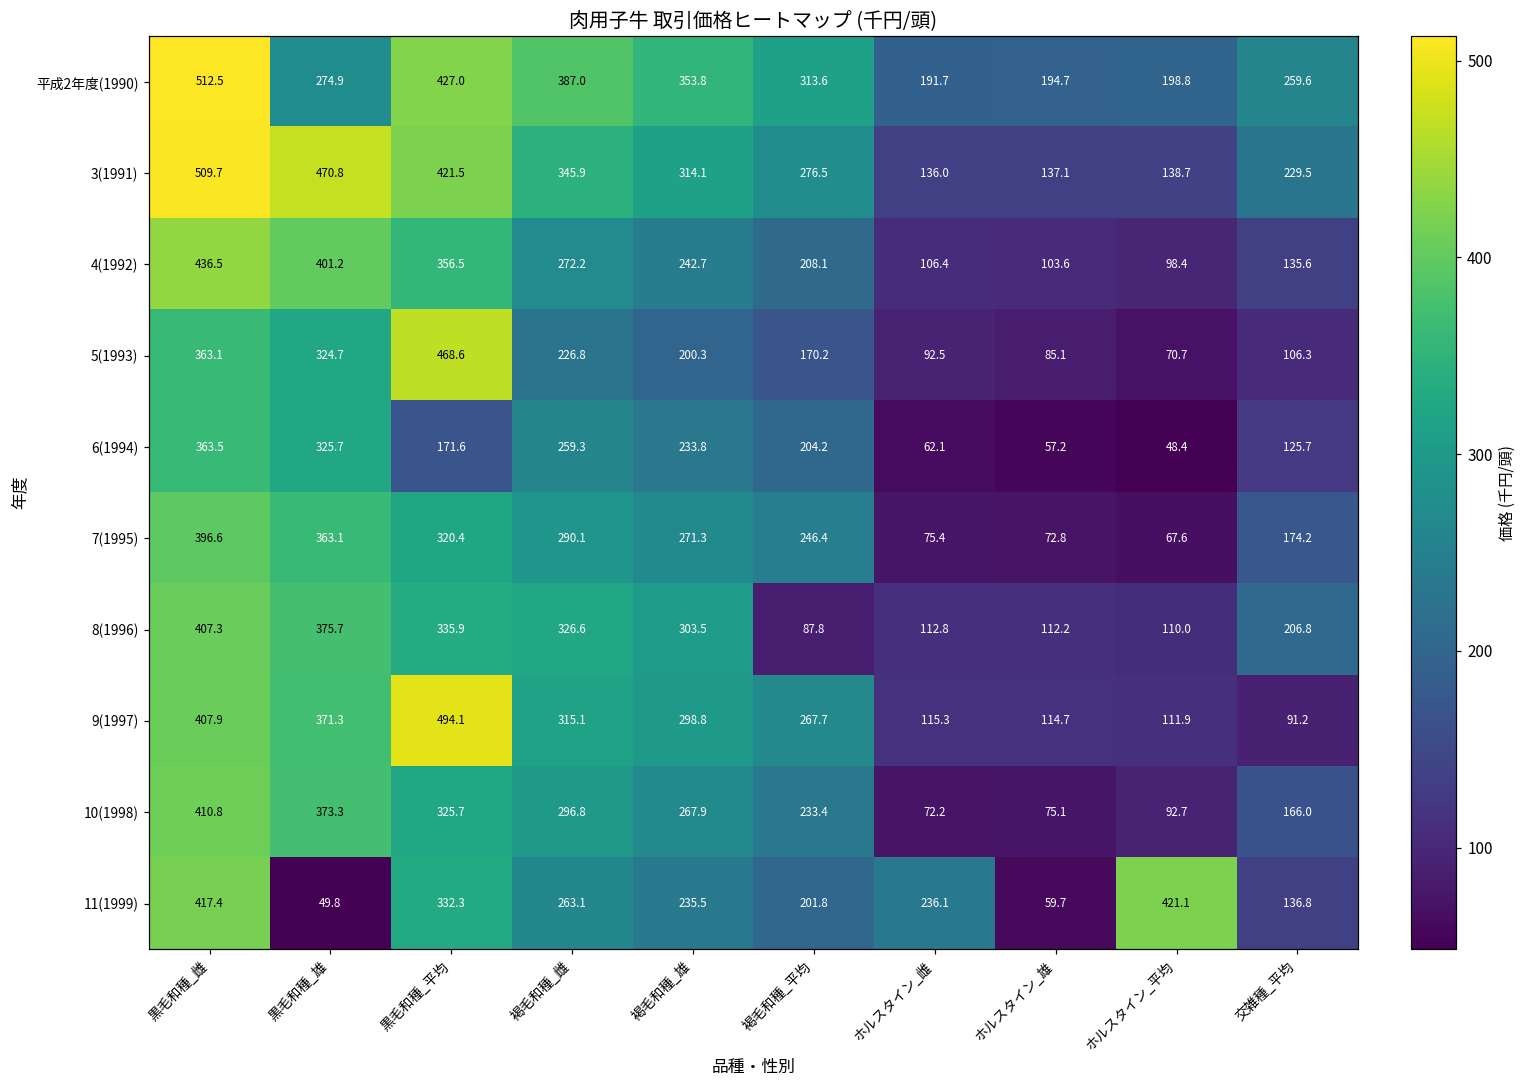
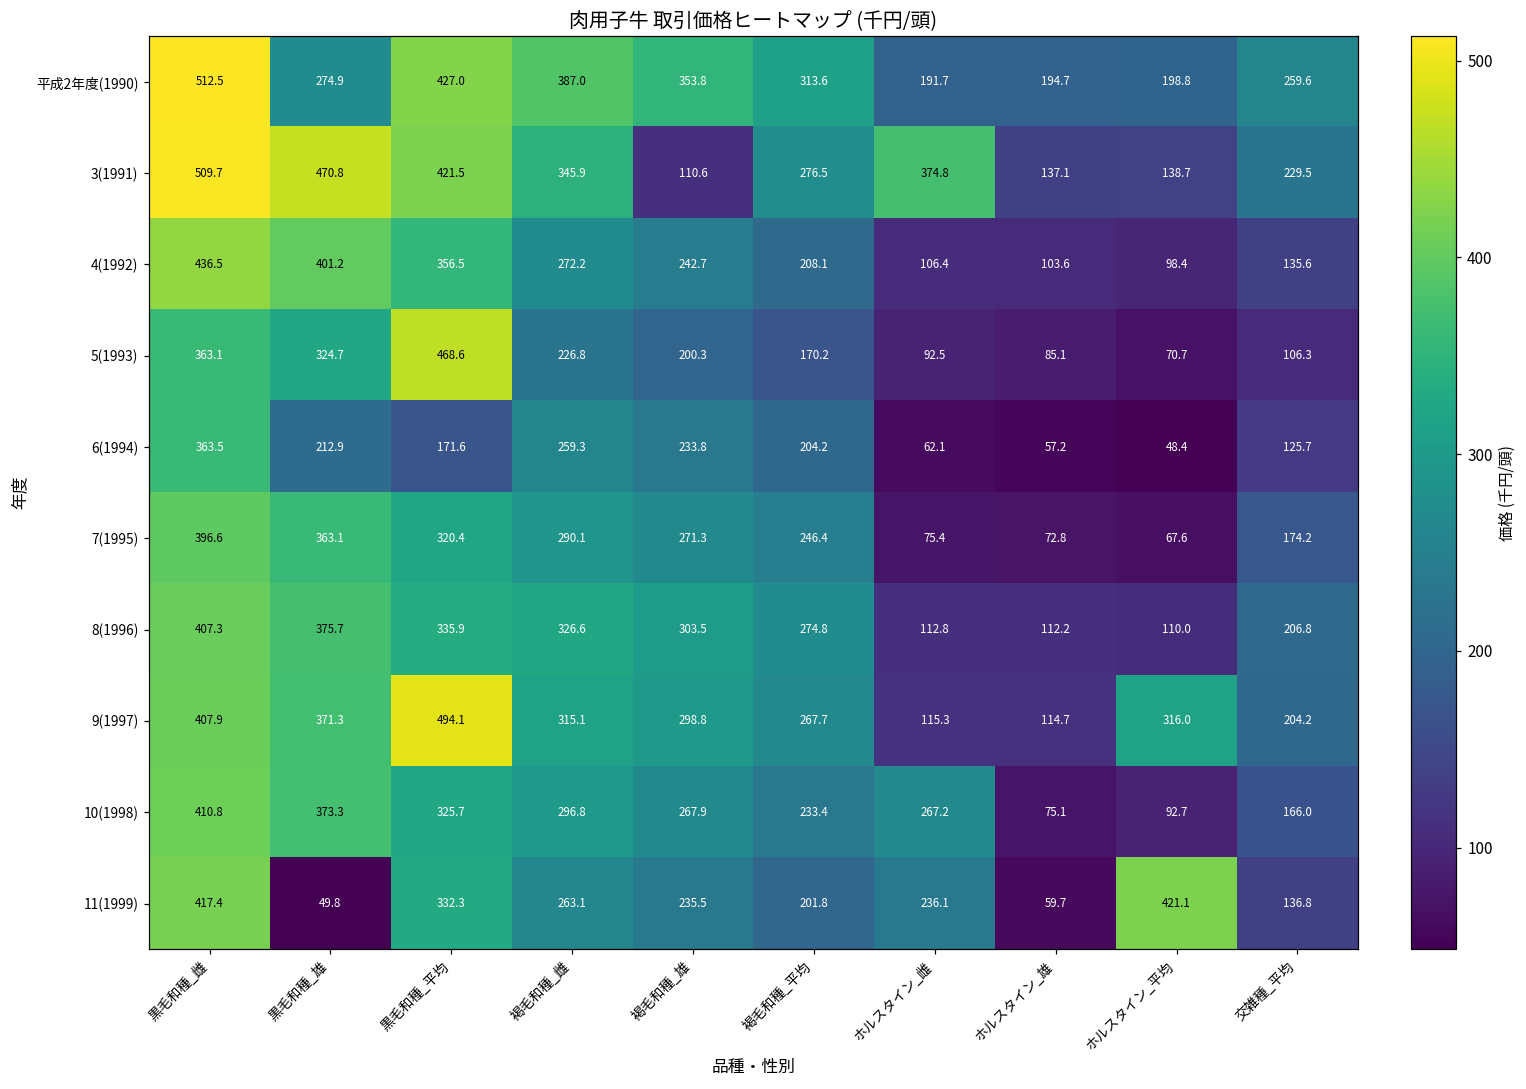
3(1991), 褐毛和種_雄: 314.1 -> 110.6
3(1991), ホルスタイン_雌: 136.0 -> 374.8
6(1994), 黒毛和種_雄: 325.7 -> 212.9
8(1996), 褐毛和種_平均: 87.8 -> 274.8
9(1997), ホルスタイン_平均: 111.9 -> 316.0
9(1997), 交雑種_平均: 91.2 -> 204.2
10(1998), ホルスタイン_雌: 72.2 -> 267.2
